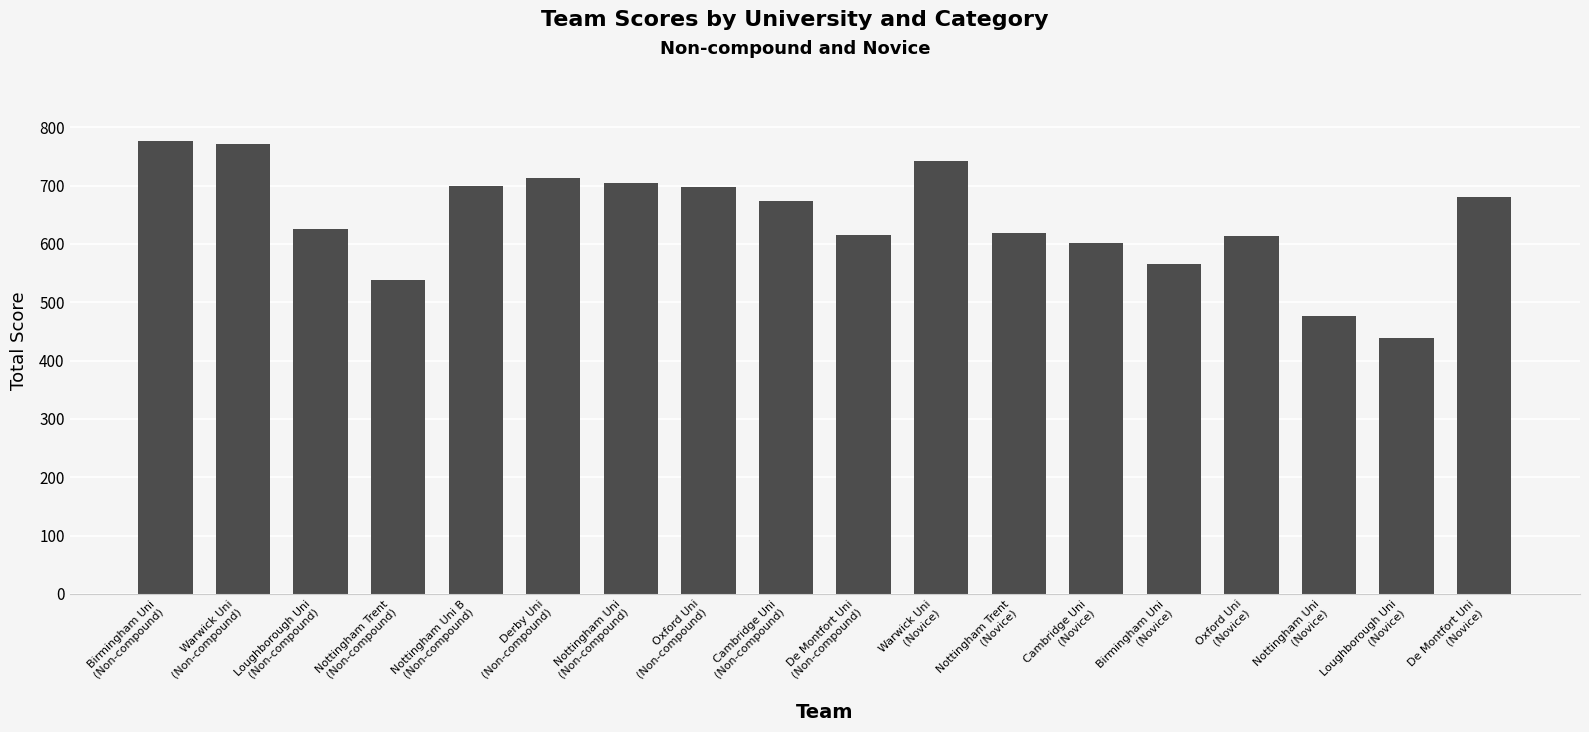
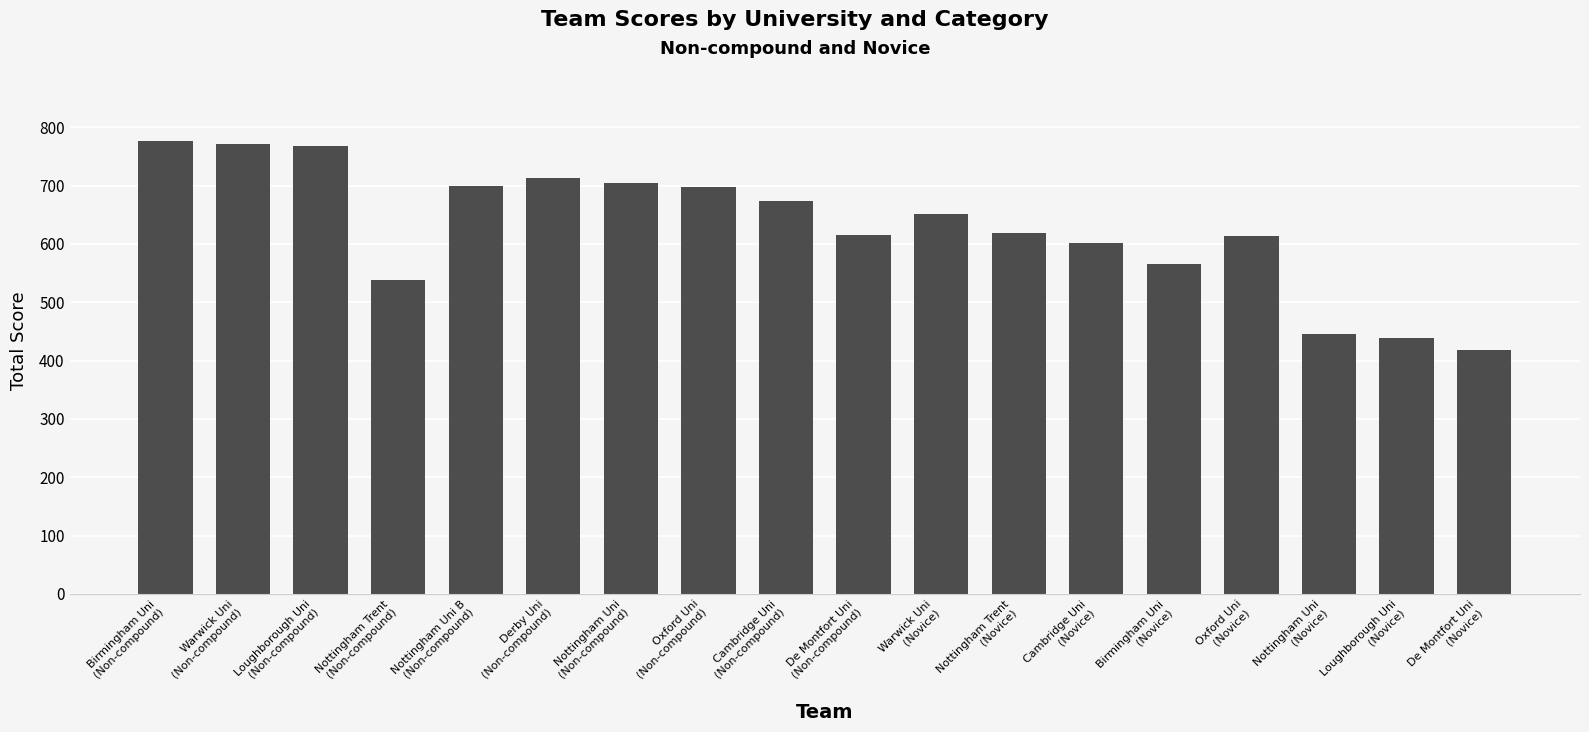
Loughborough Uni (Non-compound): 630 -> 770
Warwick Uni (Novice): 740 -> 650
Nottingham Uni (Novice): 480 -> 450
De Montfort Uni (Novice): 680 -> 420
